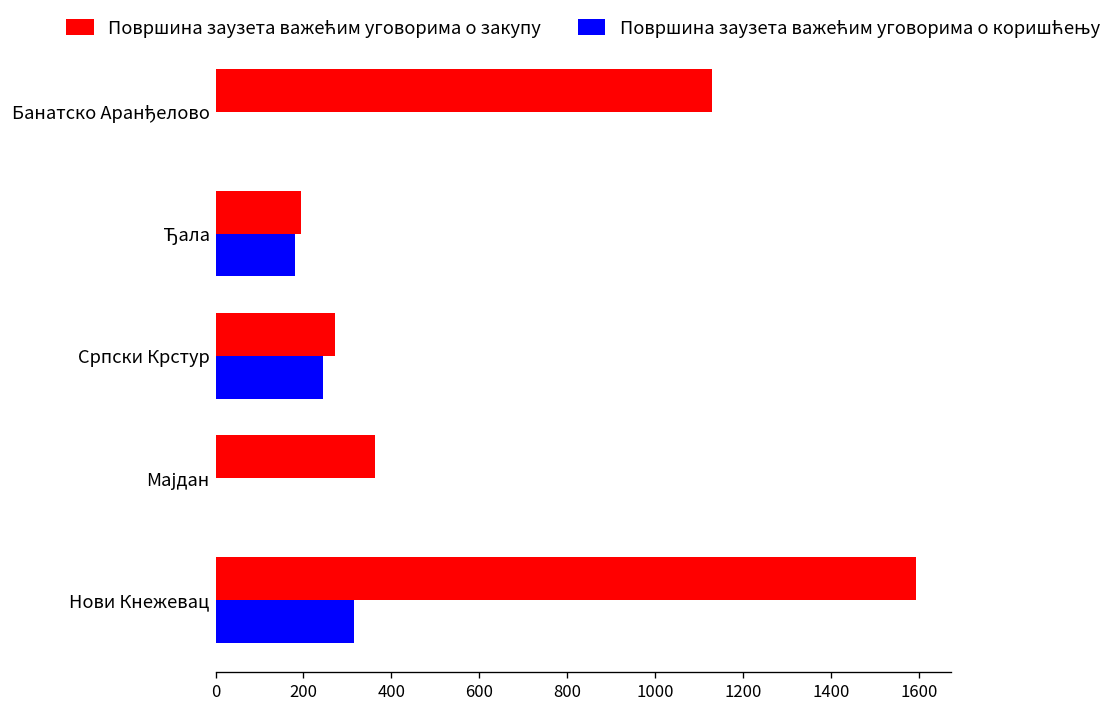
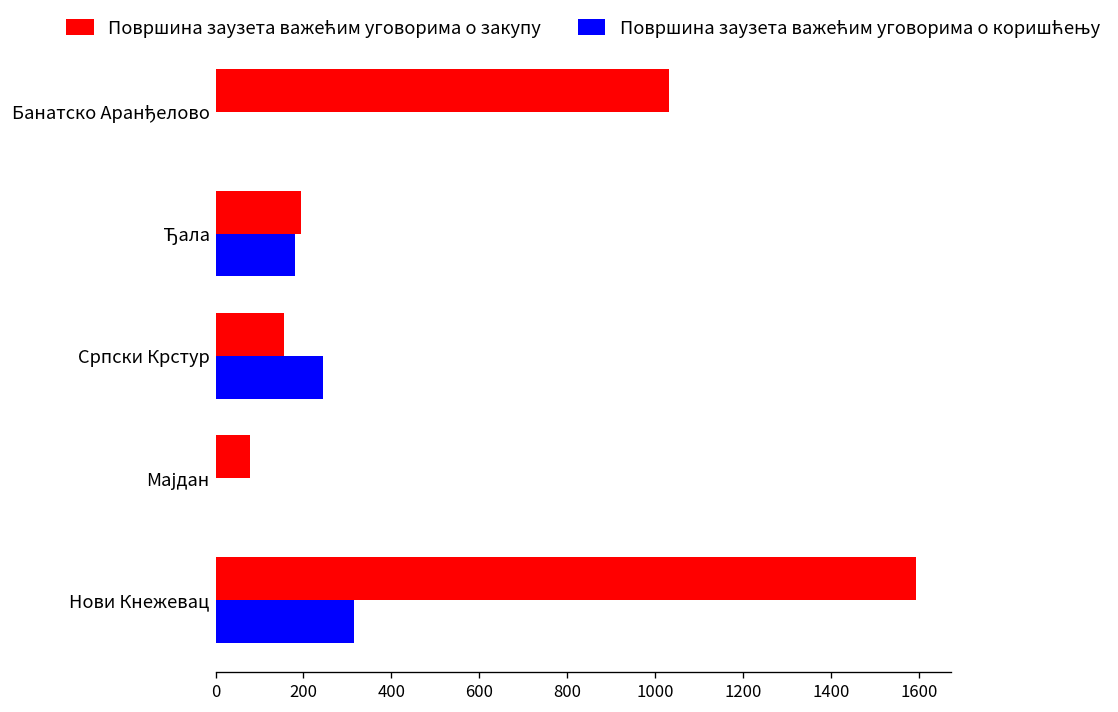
Површина заузета важећим уговорима о закупу, Банатско Аранђелово: 1130 -> 1030
Површина заузета важећим уговорима о закупу, Српски Крстур: 270 -> 160
Површина заузета важећим уговорима о закупу, Мајдан: 360 -> 80
